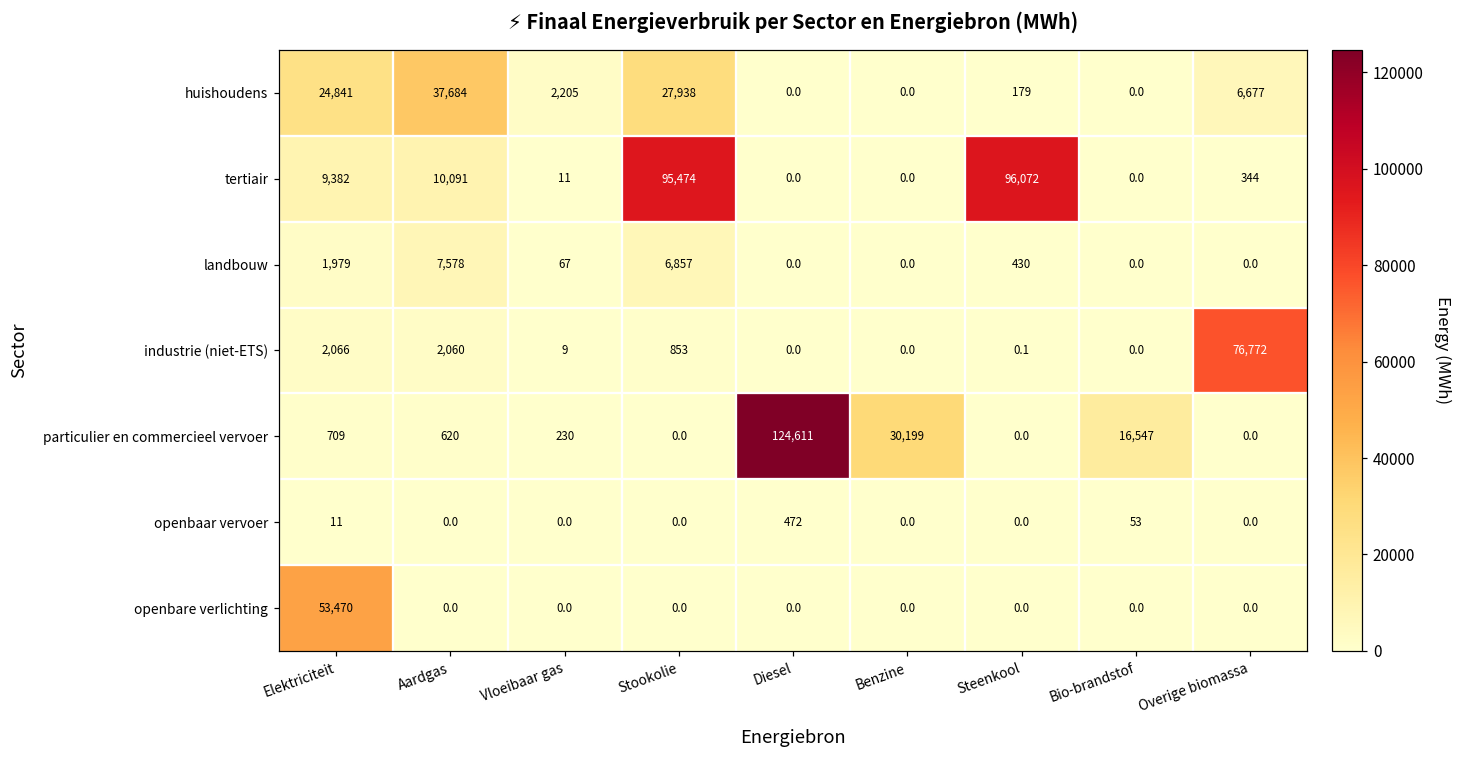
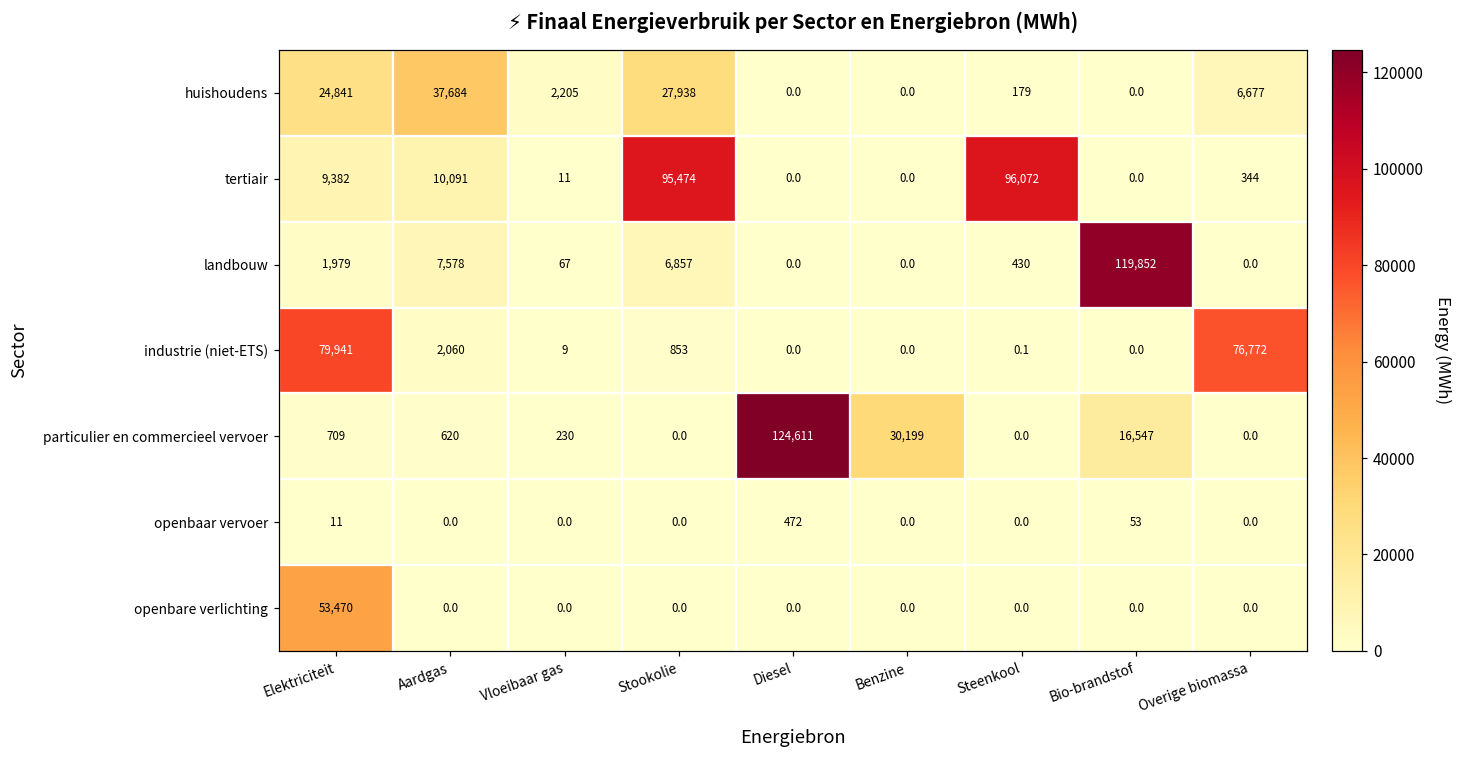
landbouw, Bio-brandstof: 0.0 -> 119,852
industrie (niet-ETS), Elektriciteit: 2,066 -> 79,941
